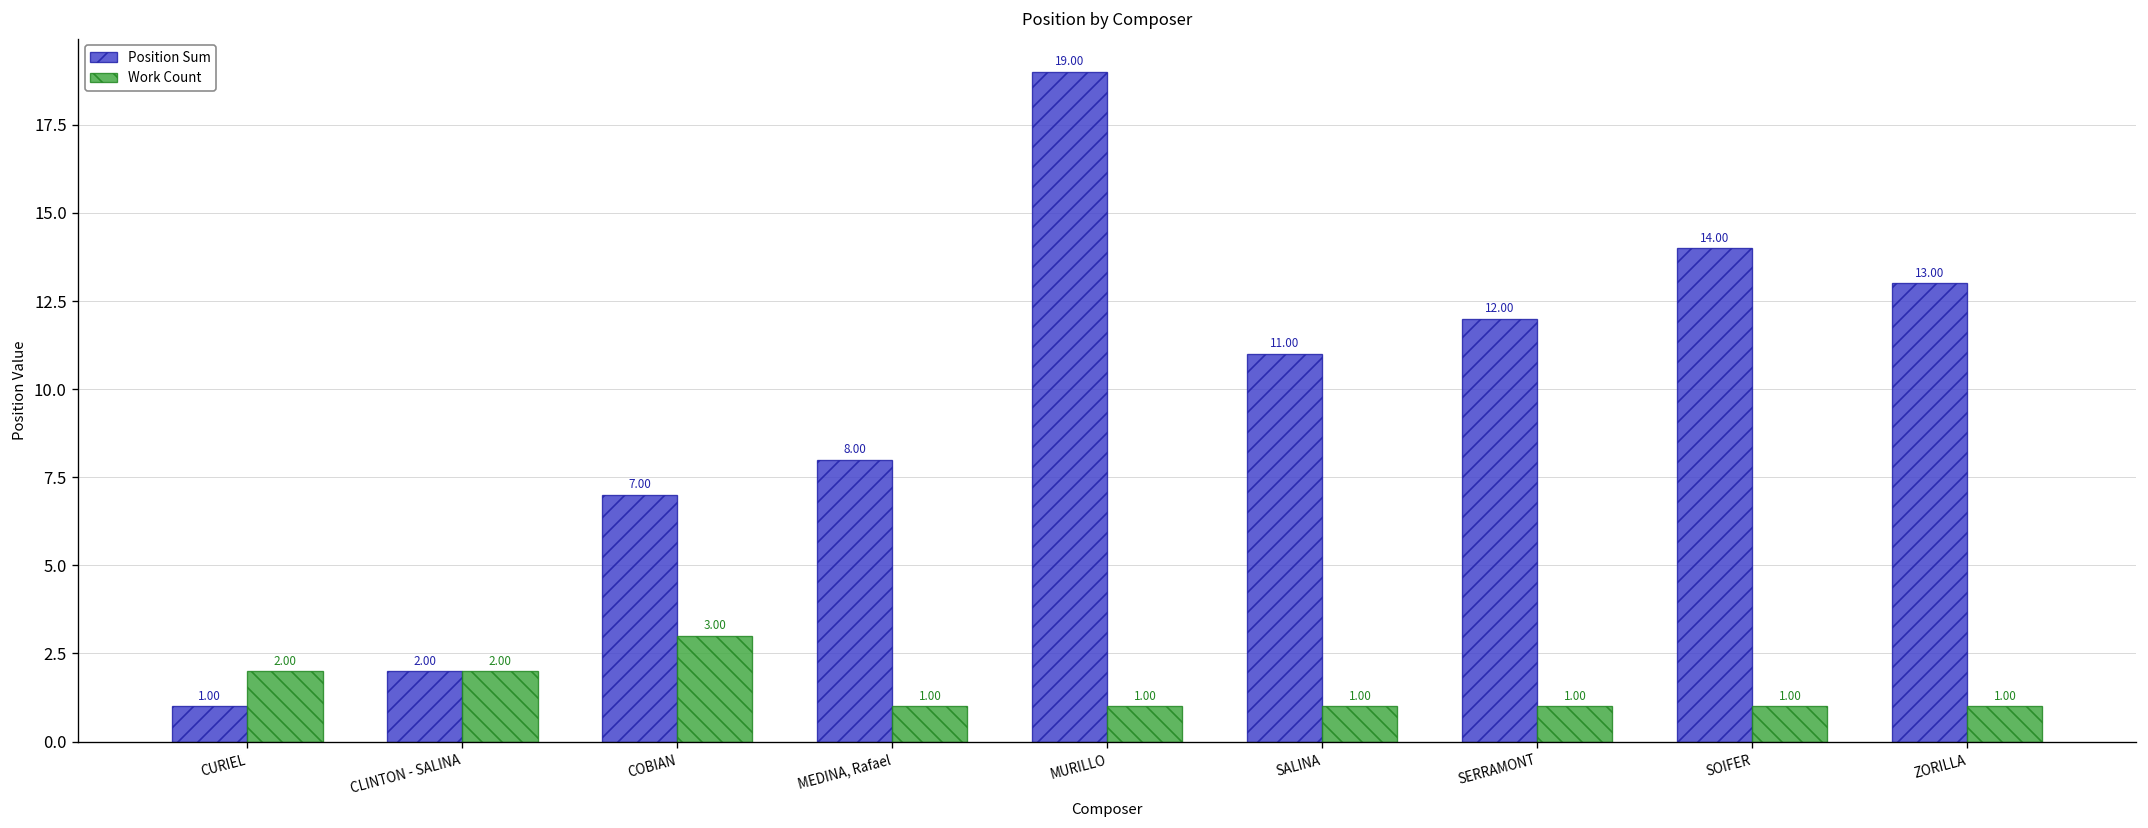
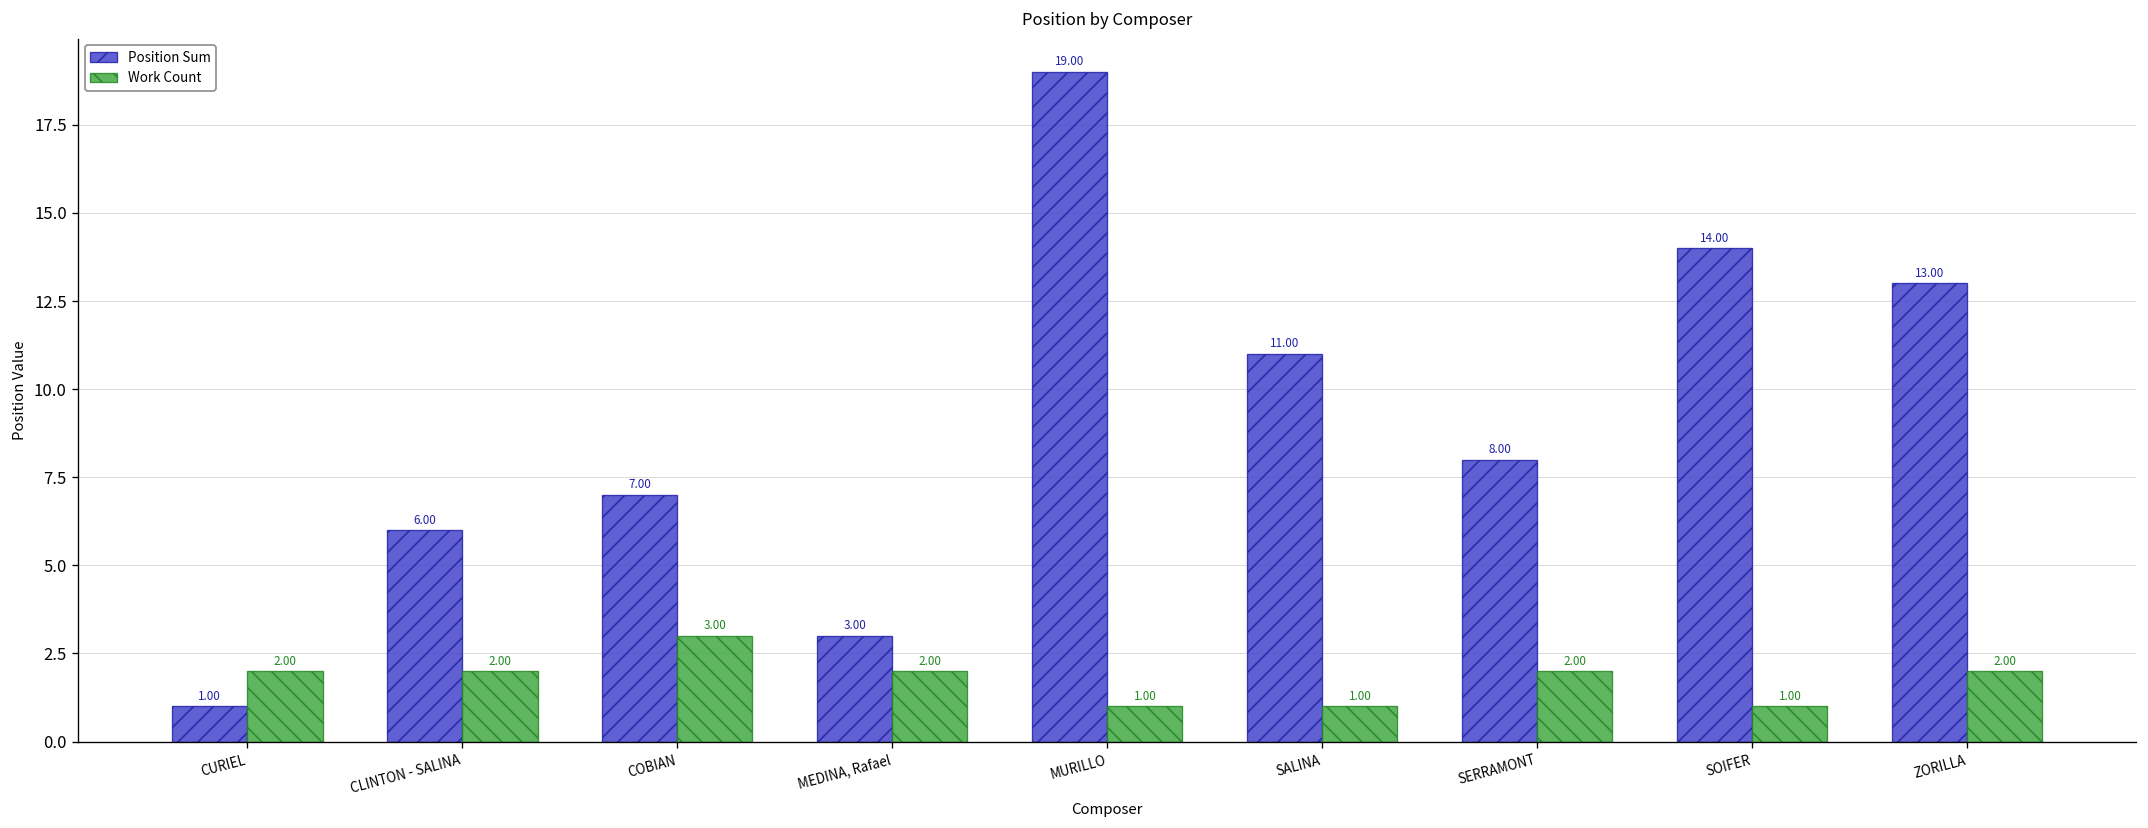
Position Sum, CLINTON - SALINA: 2.00 -> 6.00
Position Sum, MEDINA, Rafael: 8.00 -> 3.00
Work Count, MEDINA, Rafael: 1.00 -> 2.00
Position Sum, SERRAMONT: 12.00 -> 8.00
Work Count, SERRAMONT: 1.00 -> 2.00
Work Count, ZORILLA: 1.00 -> 2.00
